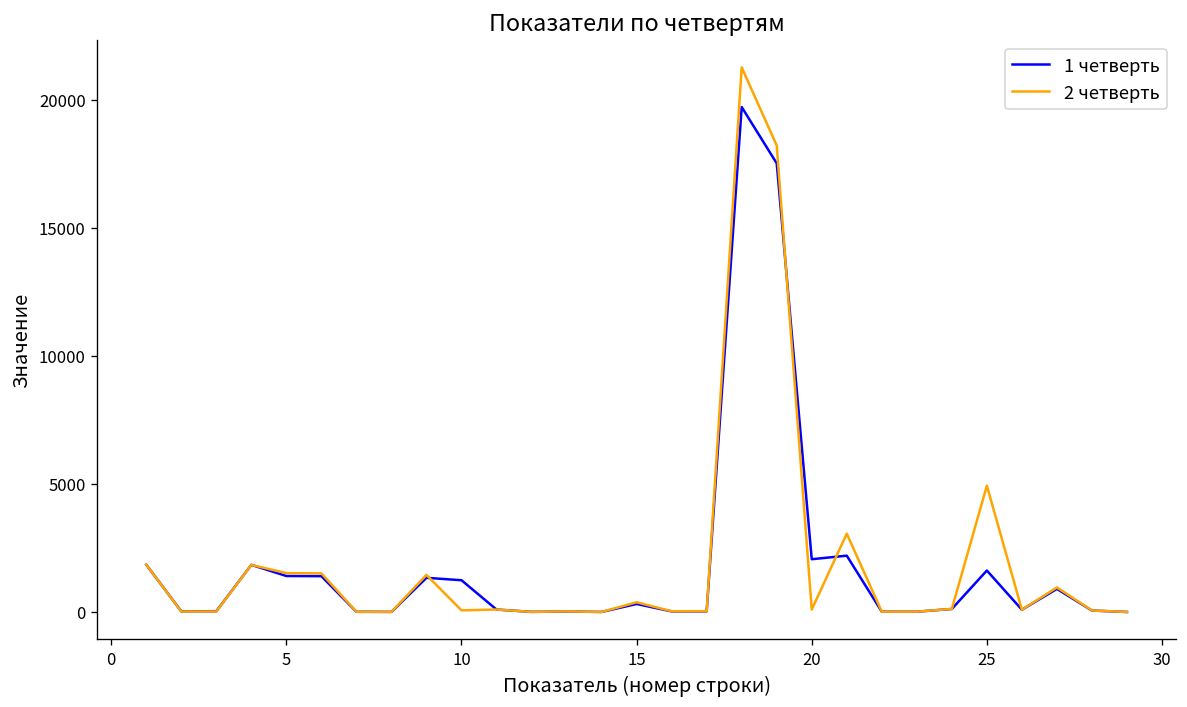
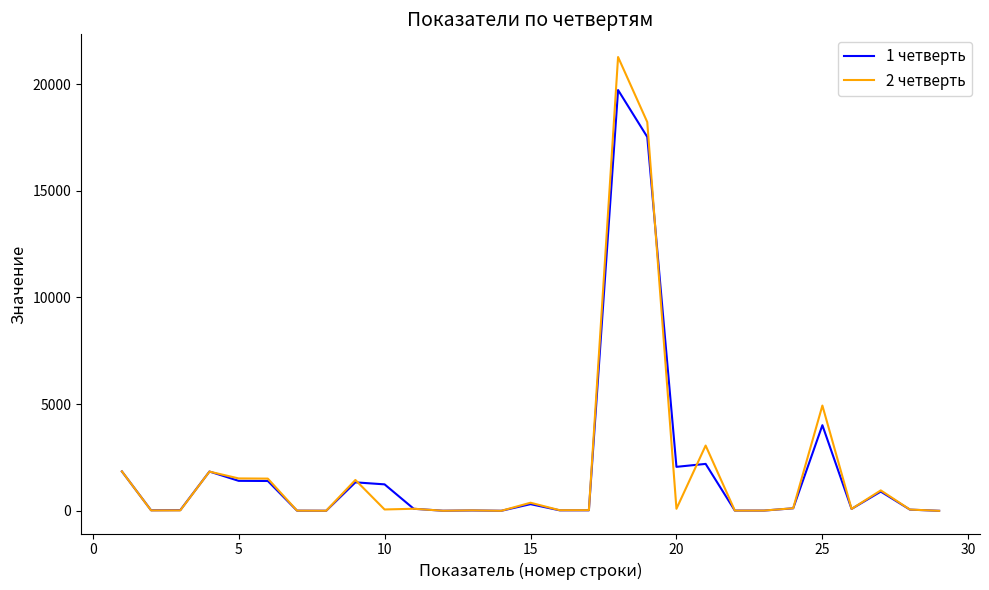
1 четверть, 25: 1600 -> 4000
